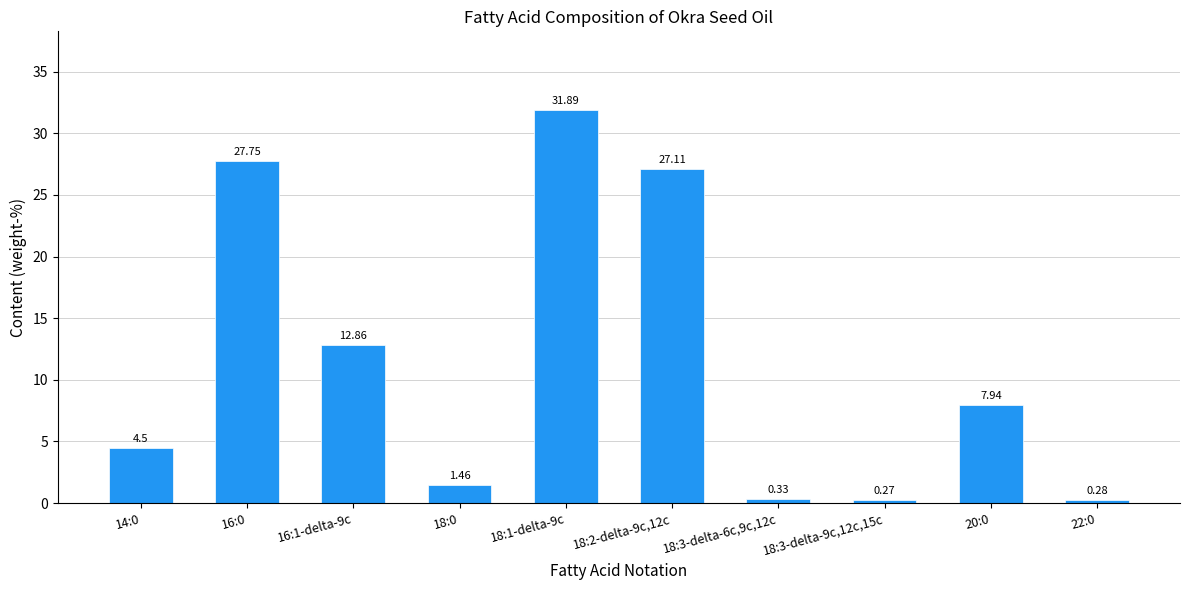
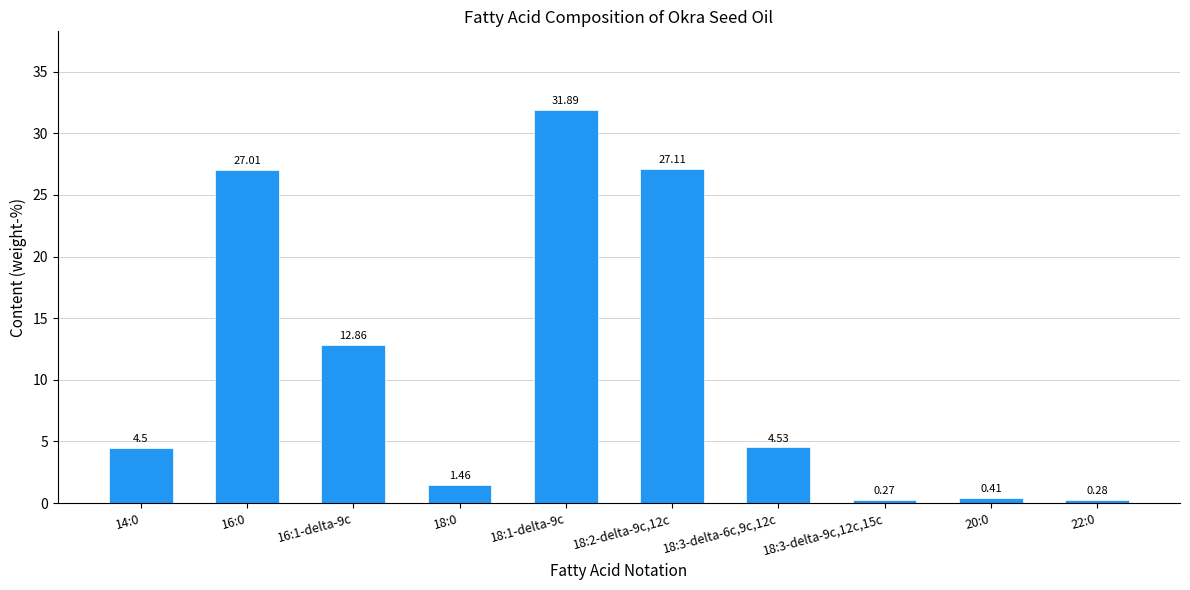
16:0: 27.75 -> 27.01
18:3-delta-6c,9c,12c: 0.33 -> 4.53
20:0: 7.94 -> 0.41
